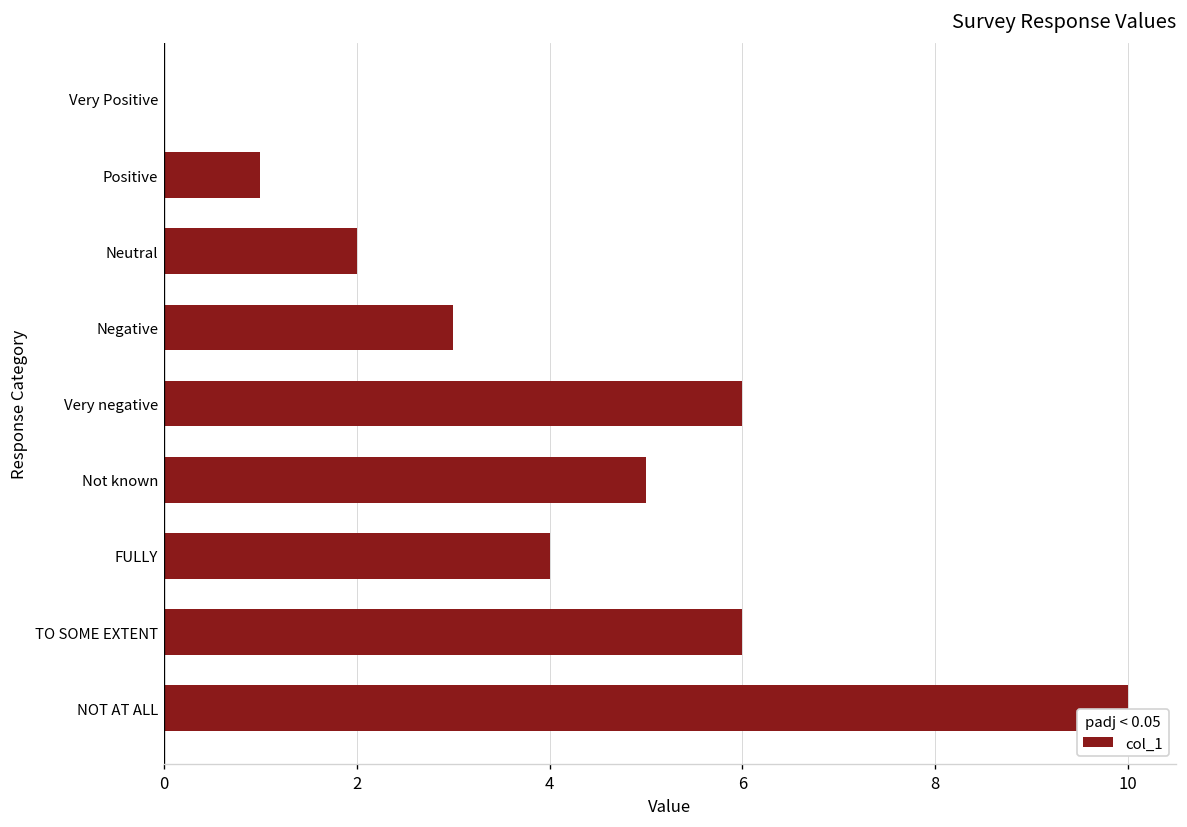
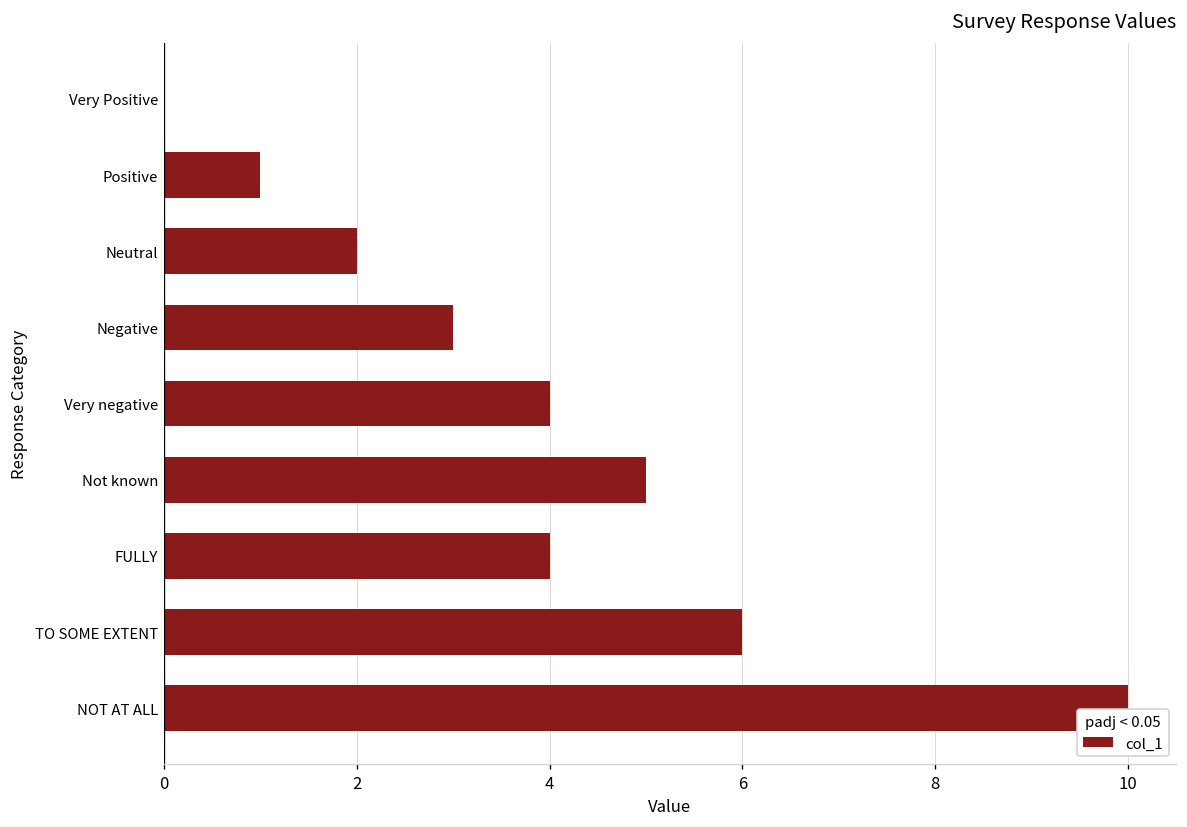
Very negative: 6 -> 4
